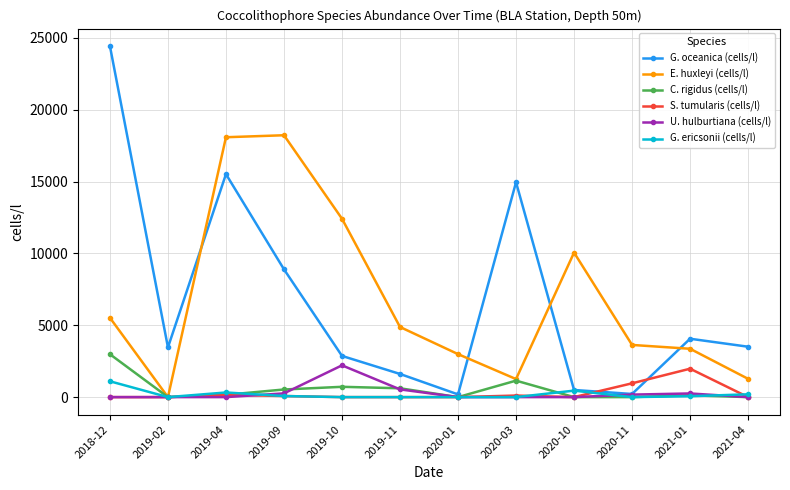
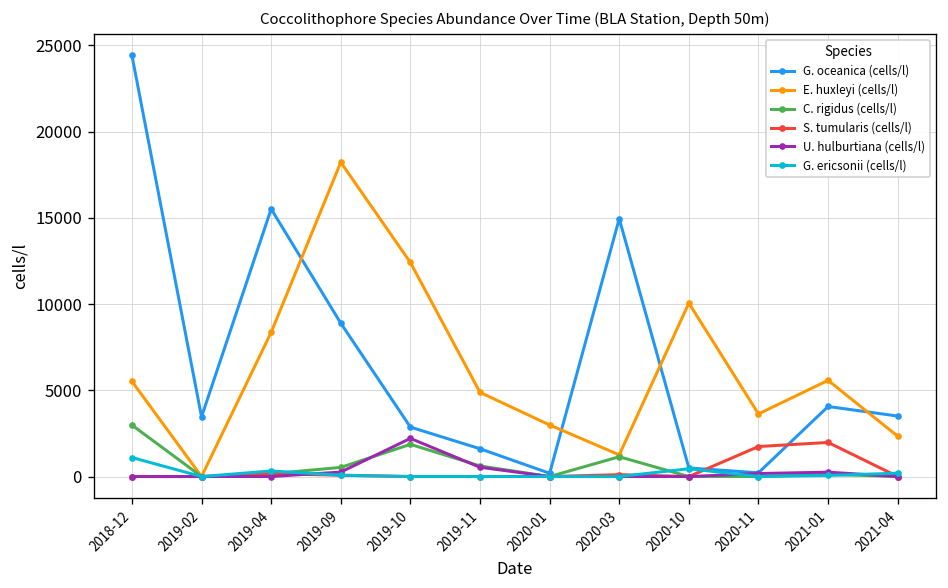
E. huxleyi (cells/l), 2019-04: 18100 -> 8400
C. rigidus (cells/l), 2019-10: 700 -> 1900
S. tumularis (cells/l), 2020-11: 1000 -> 1700
E. huxleyi (cells/l), 2021-01: 3400 -> 5600
E. huxleyi (cells/l), 2021-04: 1300 -> 2300
